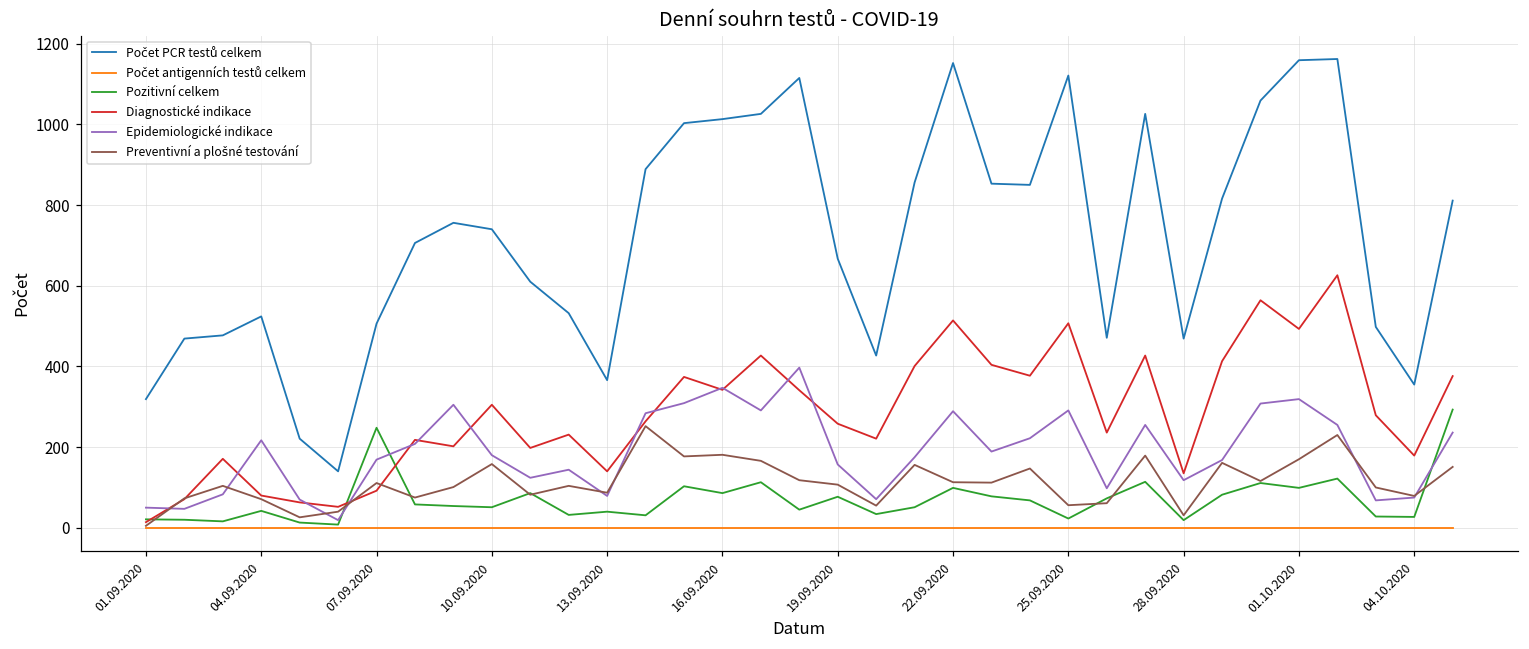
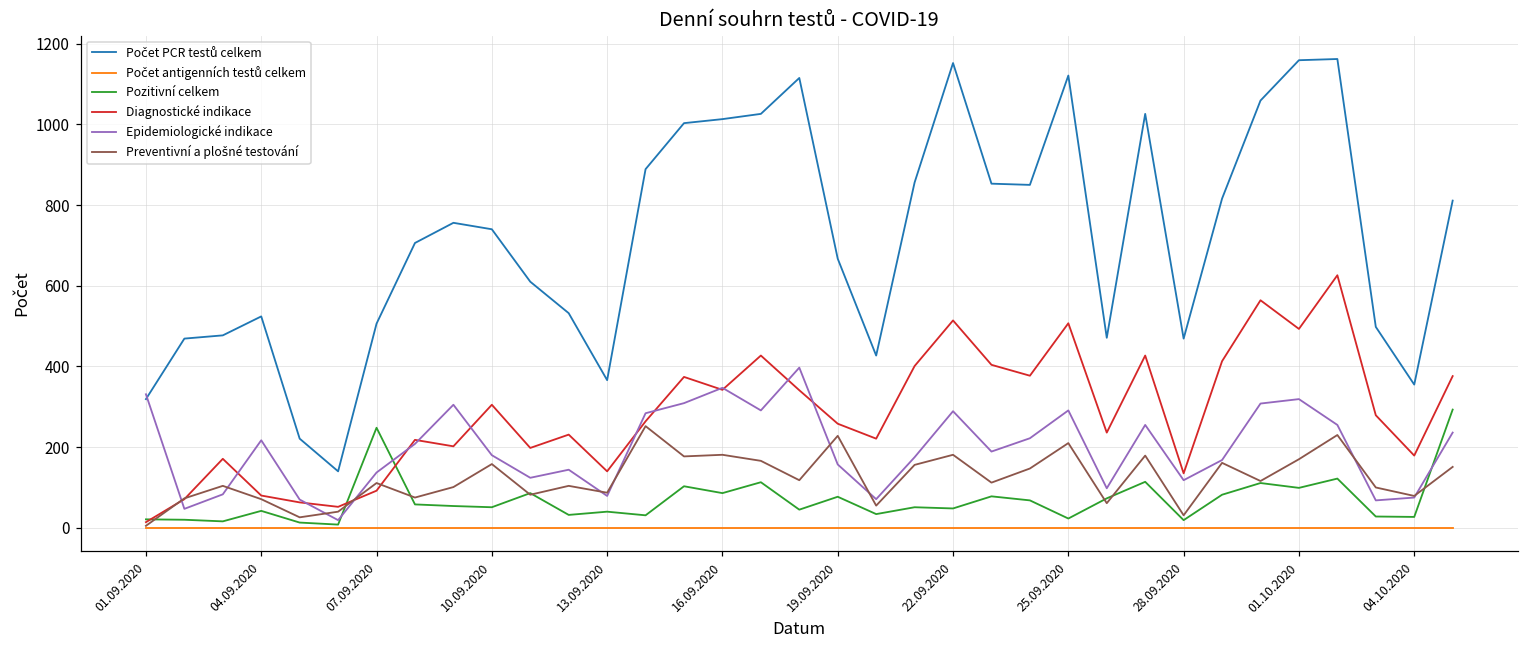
Epidemiologické indikace, 01.09.2020: 50 -> 330
Epidemiologické indikace, 07.09.2020: 170 -> 140
Preventivní a plošné testování, 19.09.2020: 110 -> 230
Pozitivní celkem, 22.09.2020: 100 -> 50
Preventivní a plošné testování, 22.09.2020: 110 -> 180
Preventivní a plošné testování, 25.09.2020: 60 -> 210
